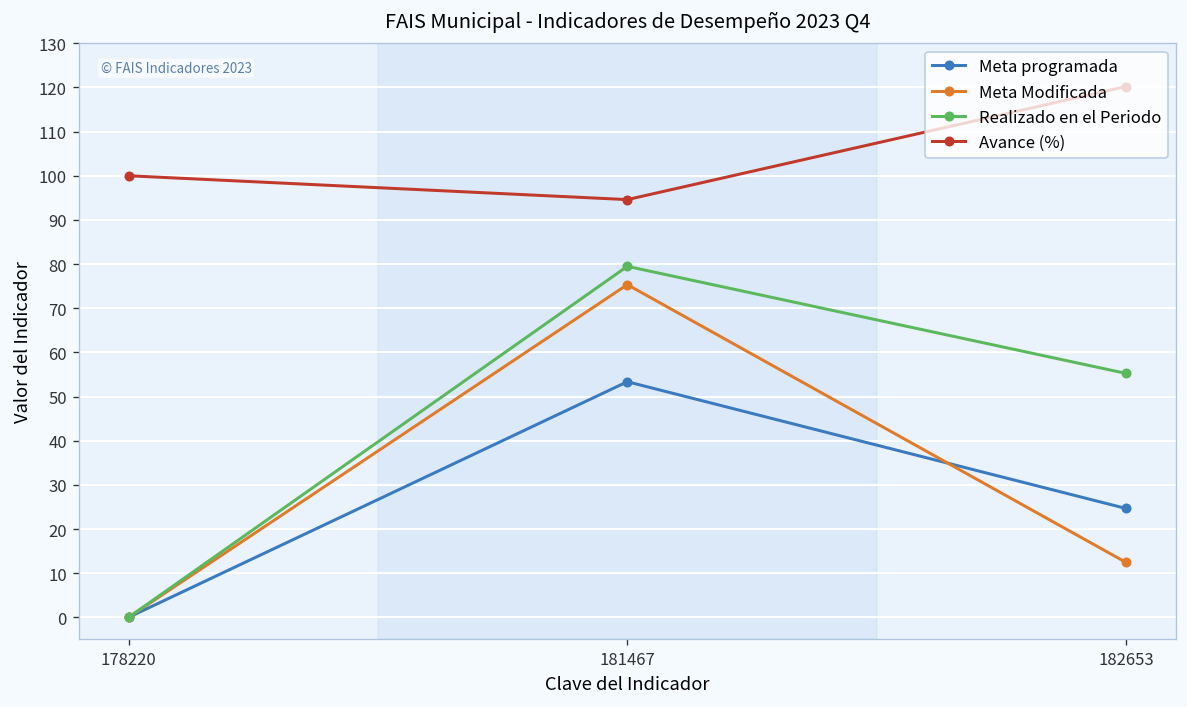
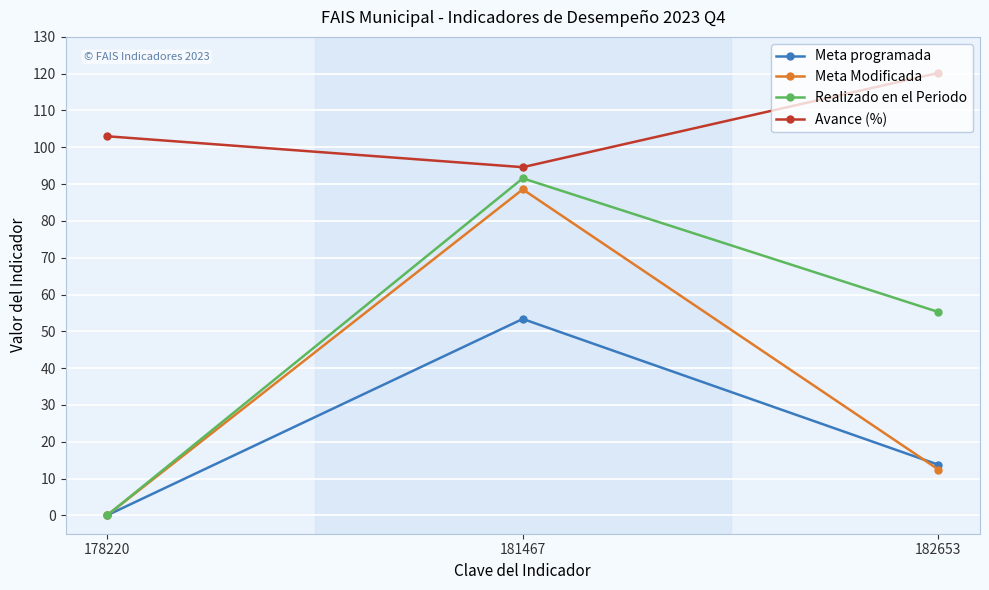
Avance (%), 178220: 100 -> 103
Meta Modificada, 181467: 75 -> 89
Realizado en el Periodo, 181467: 79 -> 92
Meta programada, 182653: 25 -> 14
